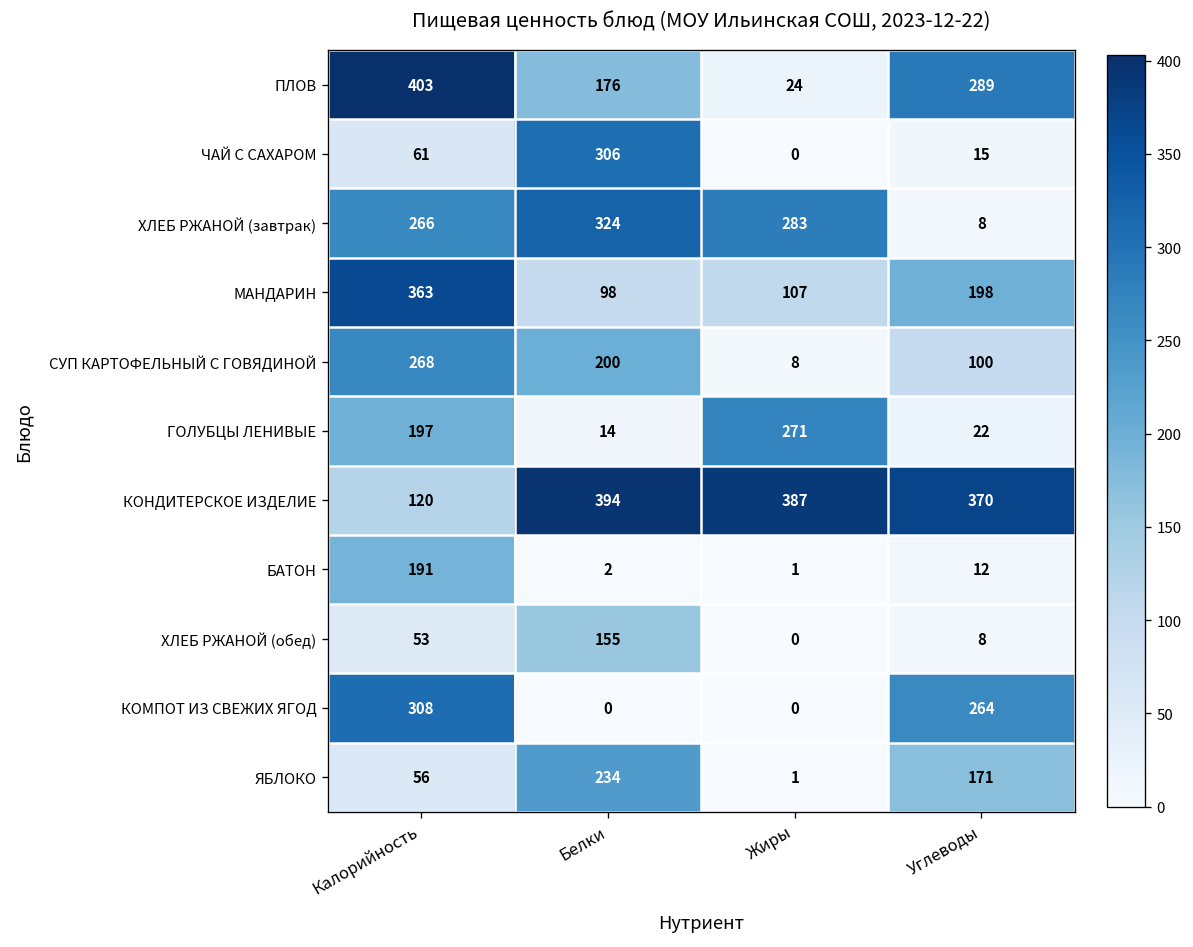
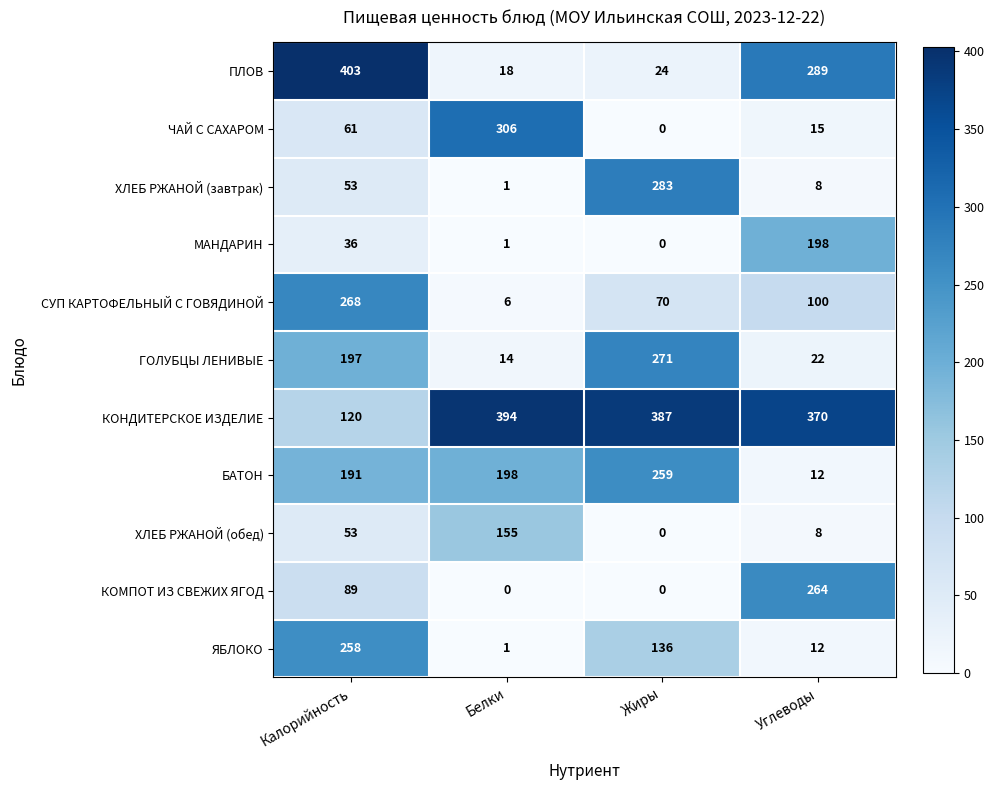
ПЛОВ, Белки: 176 -> 18
ХЛЕБ РЖАНОЙ (завтрак), Калорийность: 266 -> 53
ХЛЕБ РЖАНОЙ (завтрак), Белки: 324 -> 1
МАНДАРИН, Калорийность: 363 -> 36
МАНДАРИН, Белки: 98 -> 1
МАНДАРИН, Жиры: 107 -> 0
СУП КАРТОФЕЛЬНЫЙ С ГОВЯДИНОЙ, Белки: 200 -> 6
СУП КАРТОФЕЛЬНЫЙ С ГОВЯДИНОЙ, Жиры: 8 -> 70
БАТОН, Белки: 2 -> 198
БАТОН, Жиры: 1 -> 259
КОМПОТ ИЗ СВЕЖИХ ЯГОД, Калорийность: 308 -> 89
ЯБЛОКО, Калорийность: 56 -> 258
ЯБЛОКО, Белки: 234 -> 1
ЯБЛОКО, Жиры: 1 -> 136
ЯБЛОКО, Углеводы: 171 -> 12
